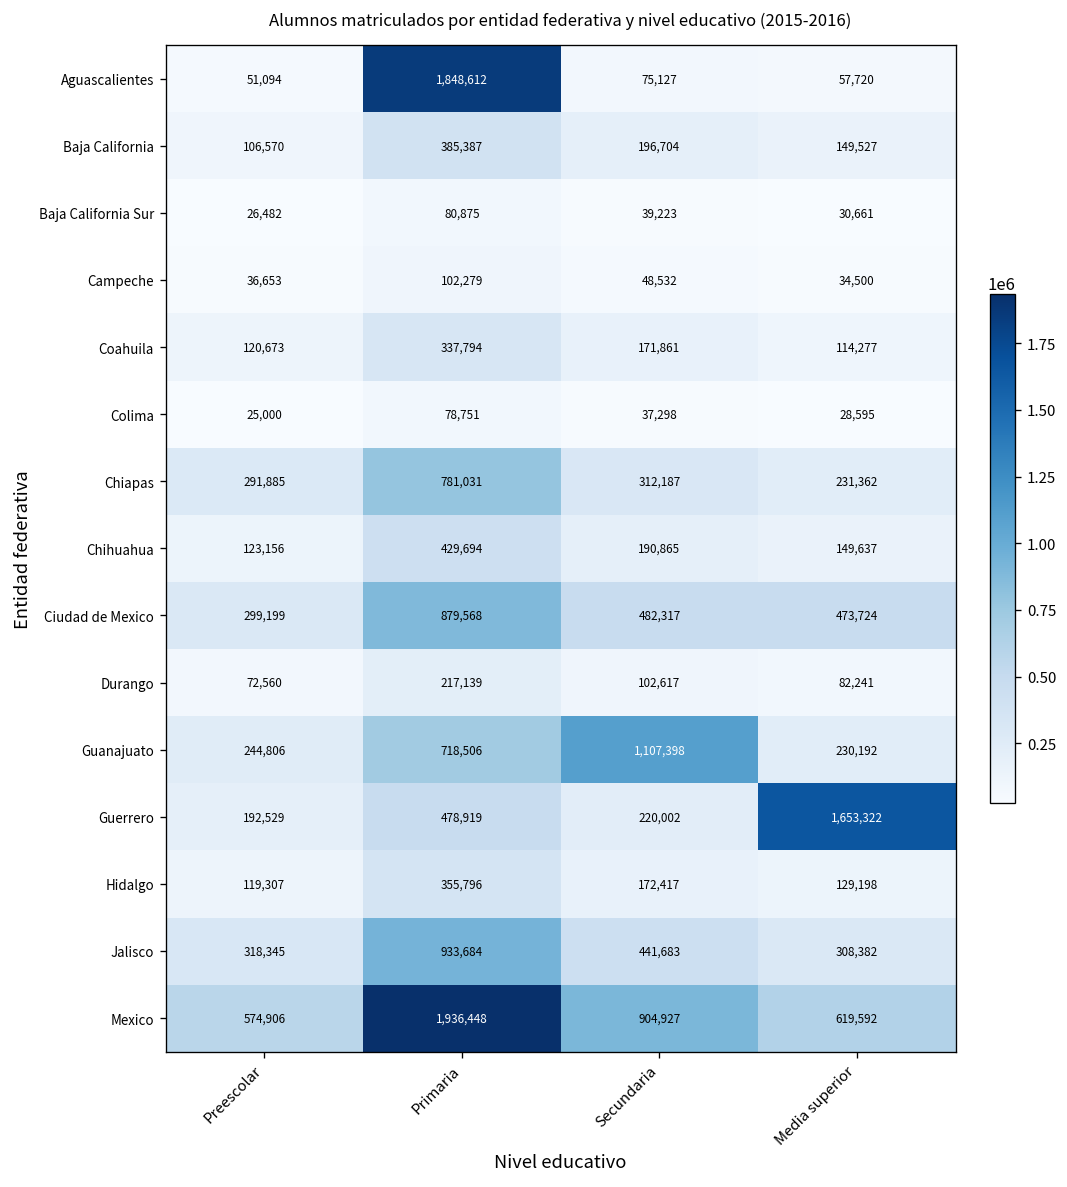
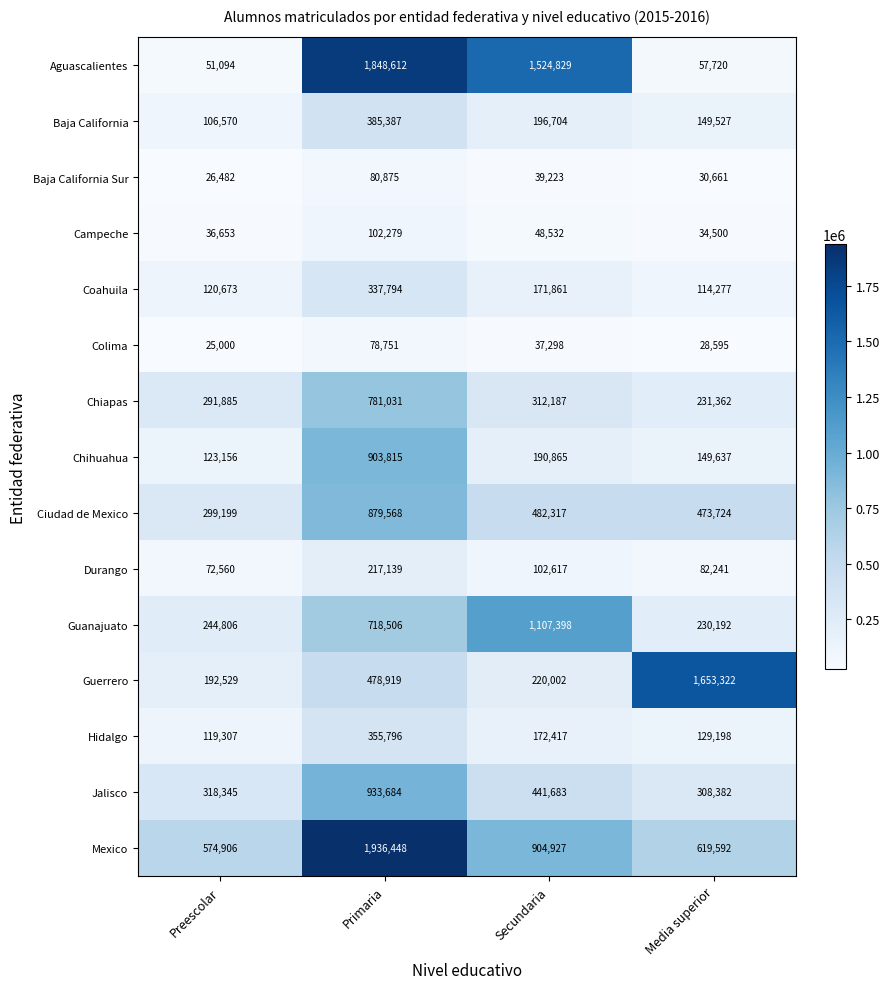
Aguascalientes, Secundaria: 75,127 -> 1,524,829
Chihuahua, Primaria: 429,694 -> 903,815
